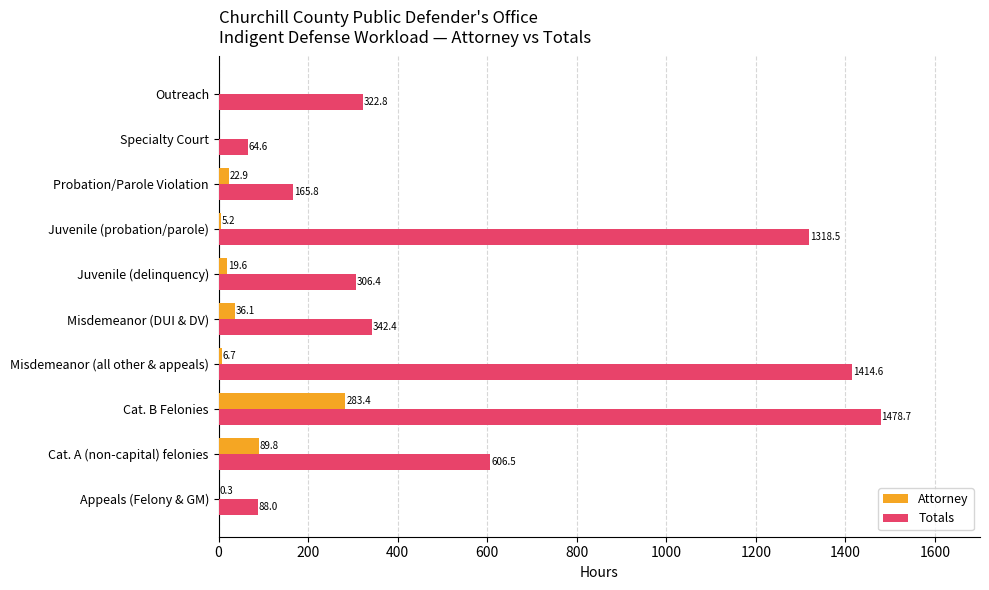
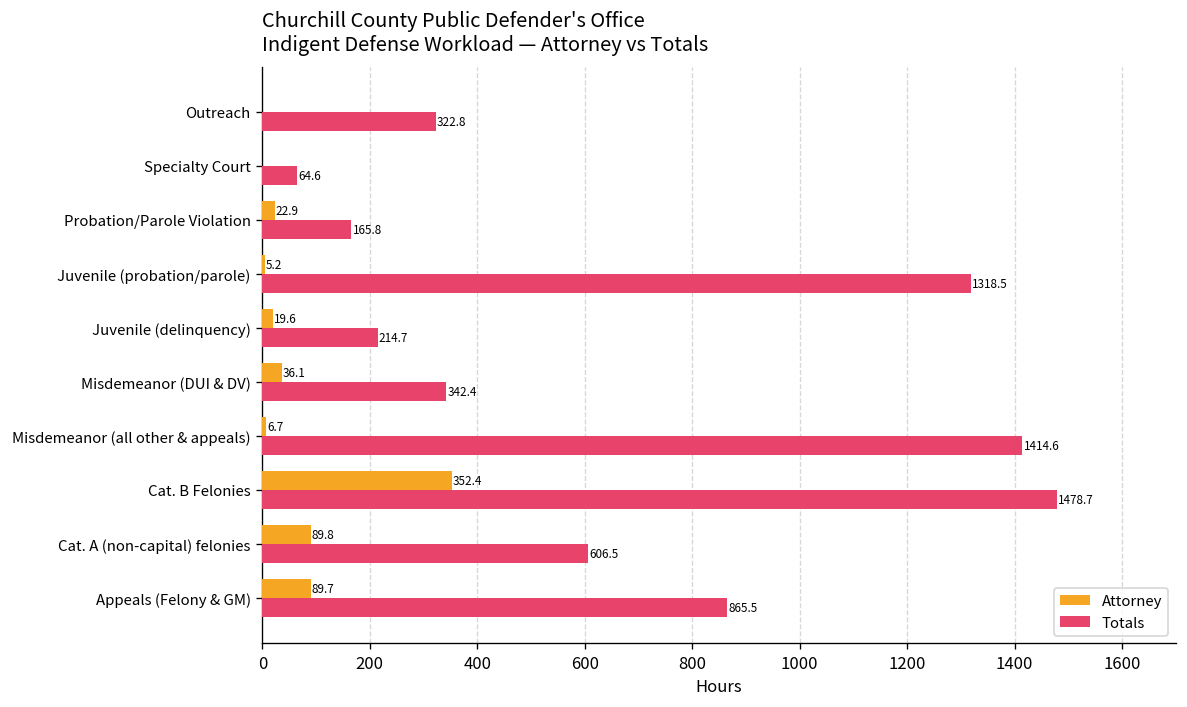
Totals, Juvenile (delinquency): 306.4 -> 214.7
Attorney, Cat. B Felonies: 283.4 -> 352.4
Attorney, Appeals (Felony & GM): 0.3 -> 89.7
Totals, Appeals (Felony & GM): 88.0 -> 865.5
